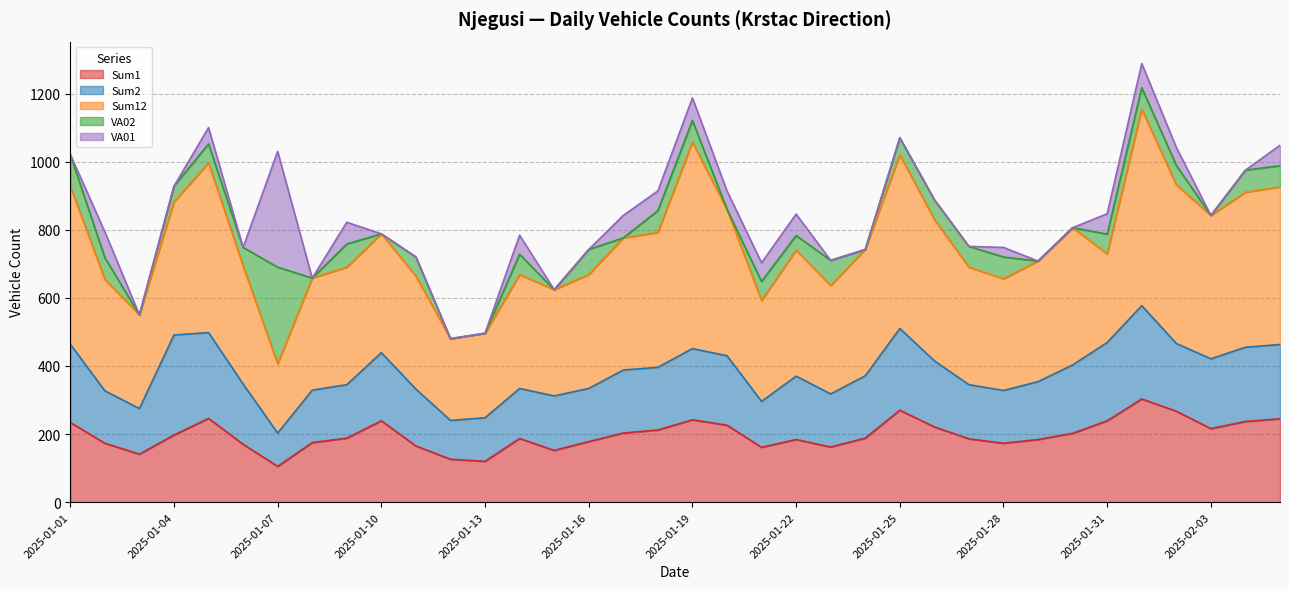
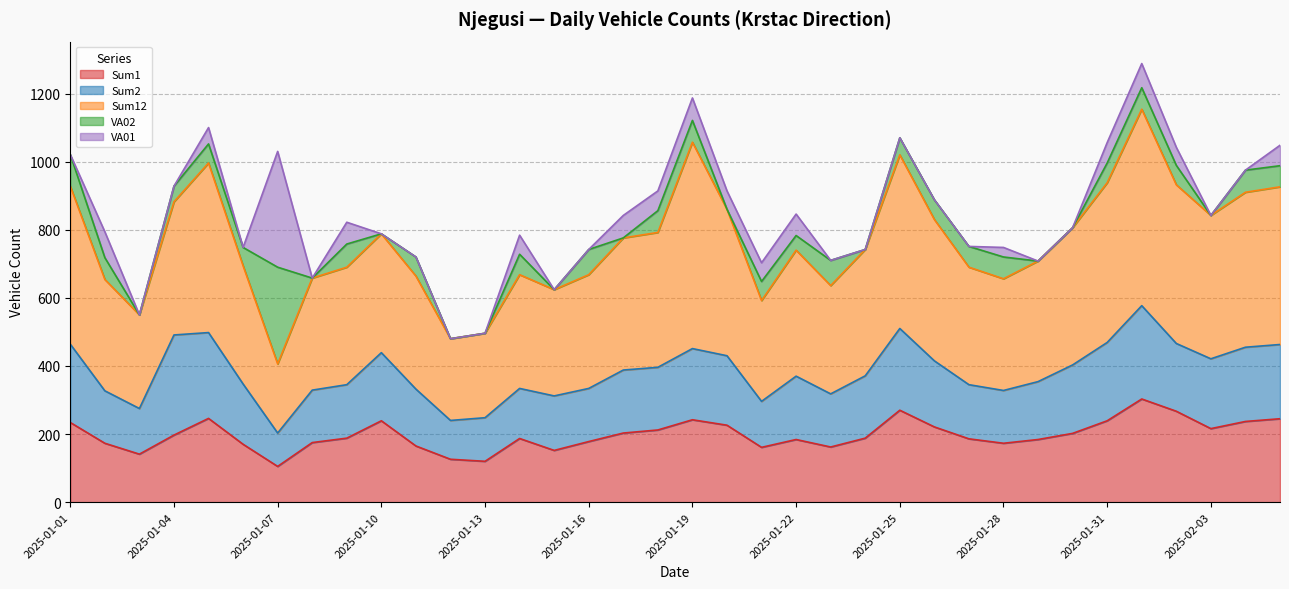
Sum12, 2025-01-31: 260 -> 470
